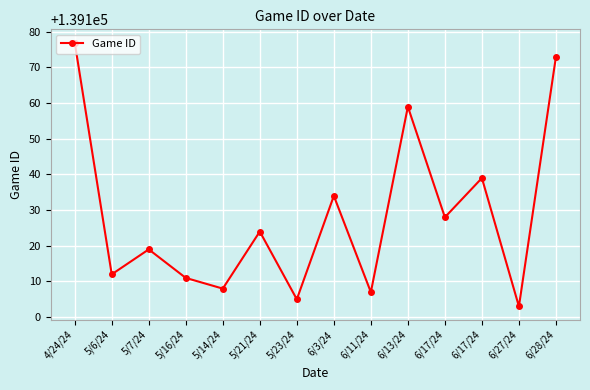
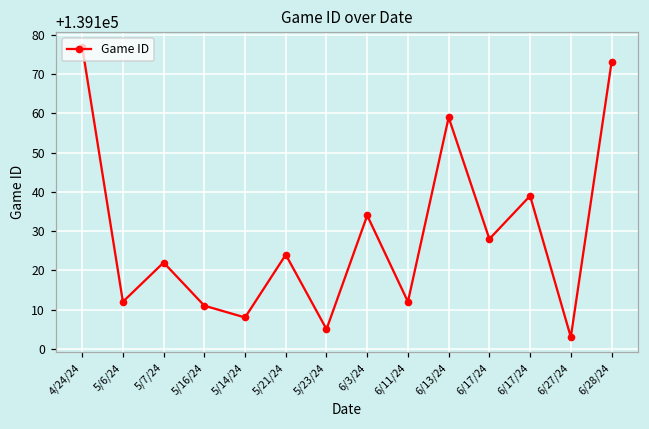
5/7/24: 139119 -> 139122
6/11/24: 139107 -> 139112
